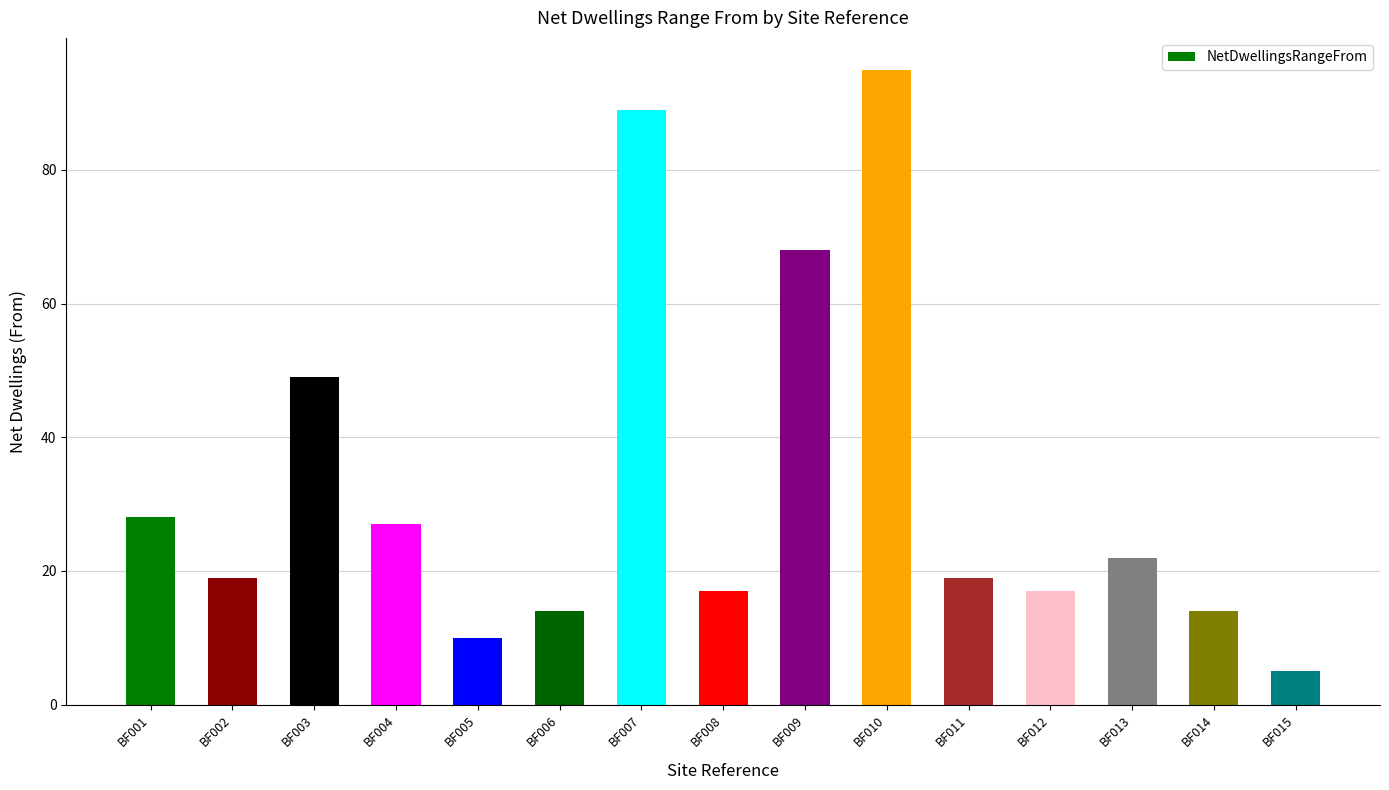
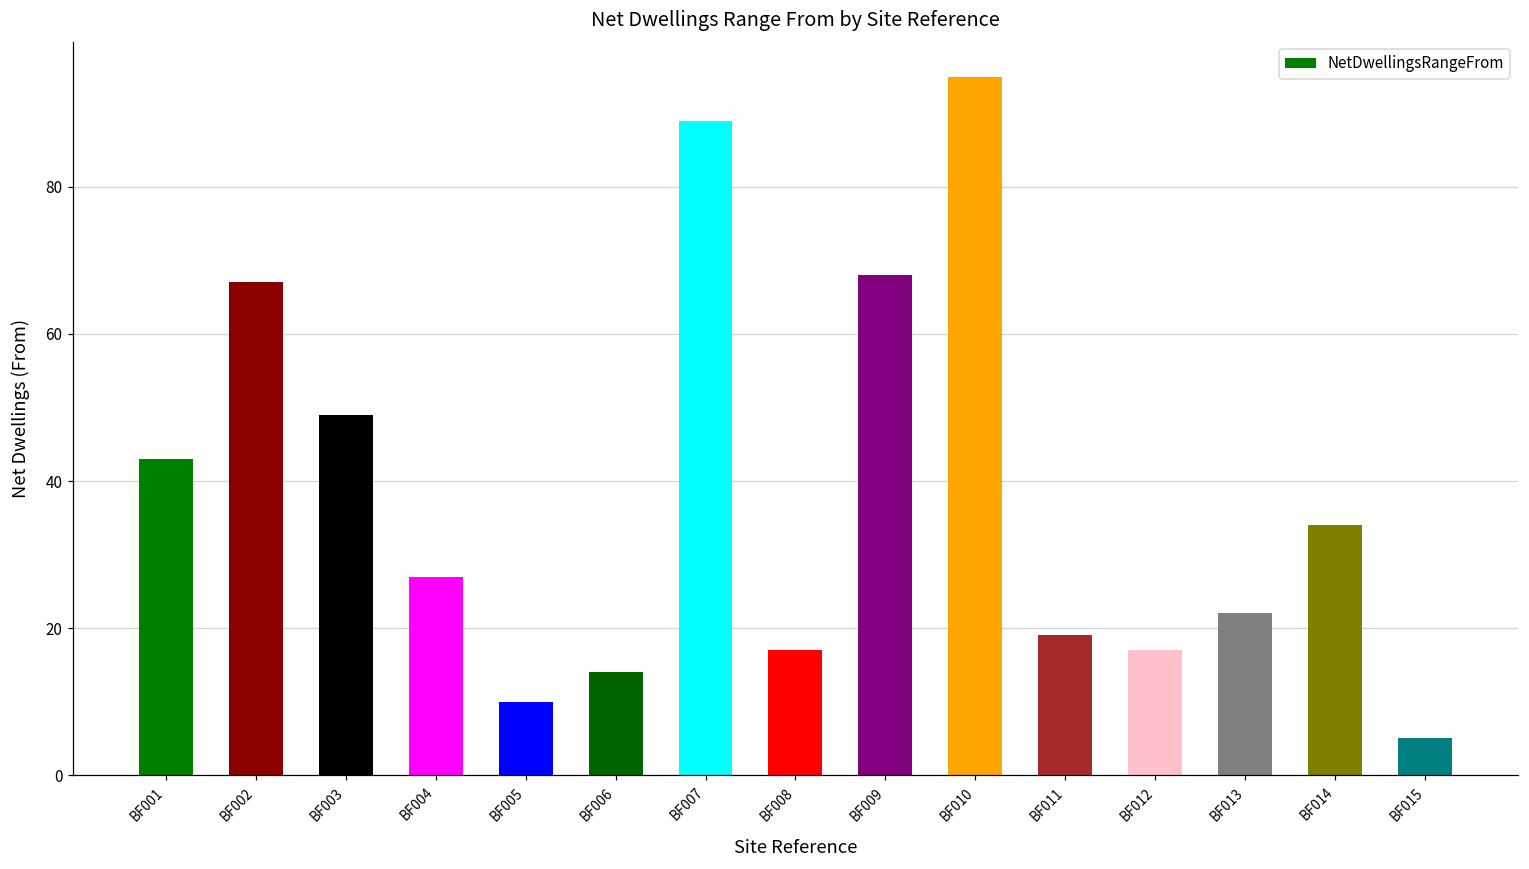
BF001: 28 -> 43
BF002: 19 -> 67
BF014: 14 -> 34
